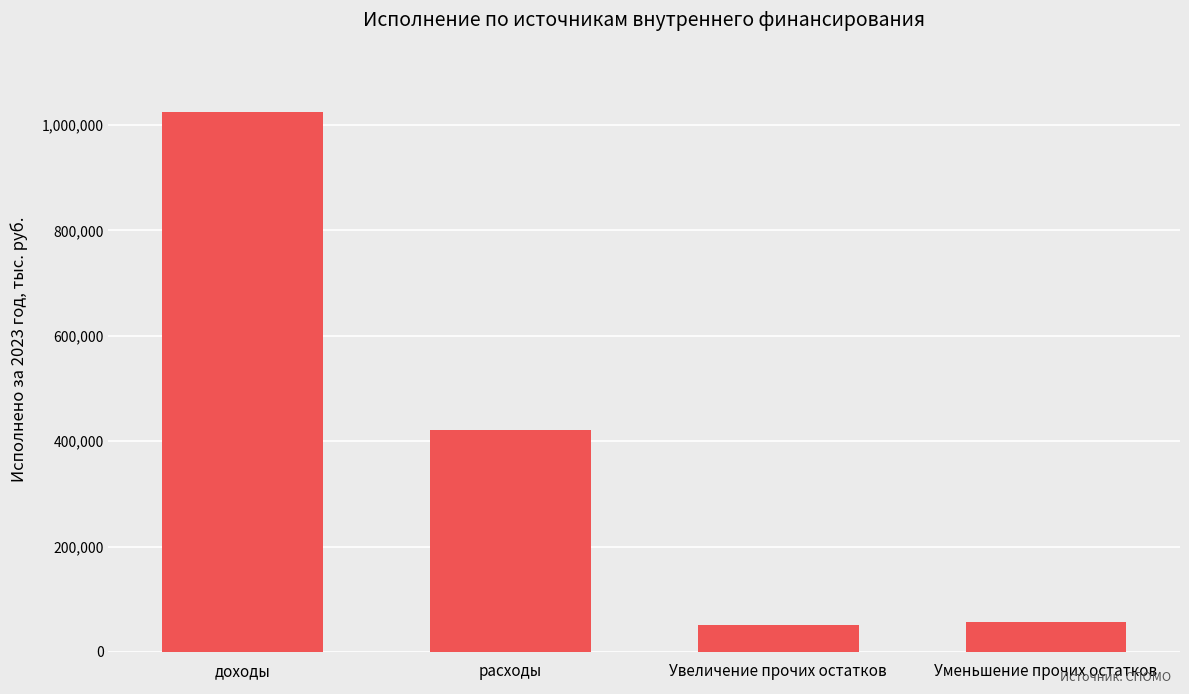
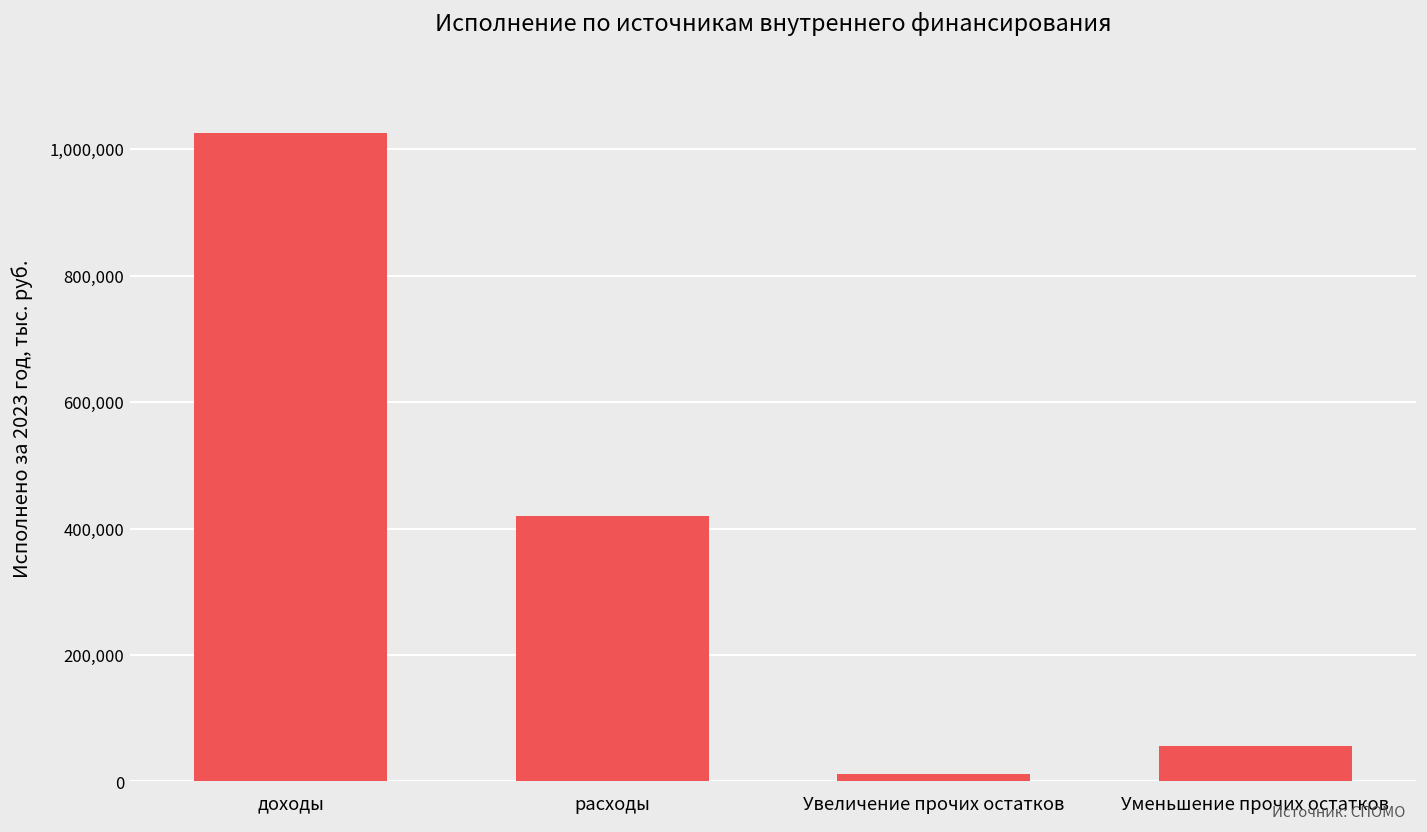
Увеличение прочих остатков: 50,000 -> 10,000
